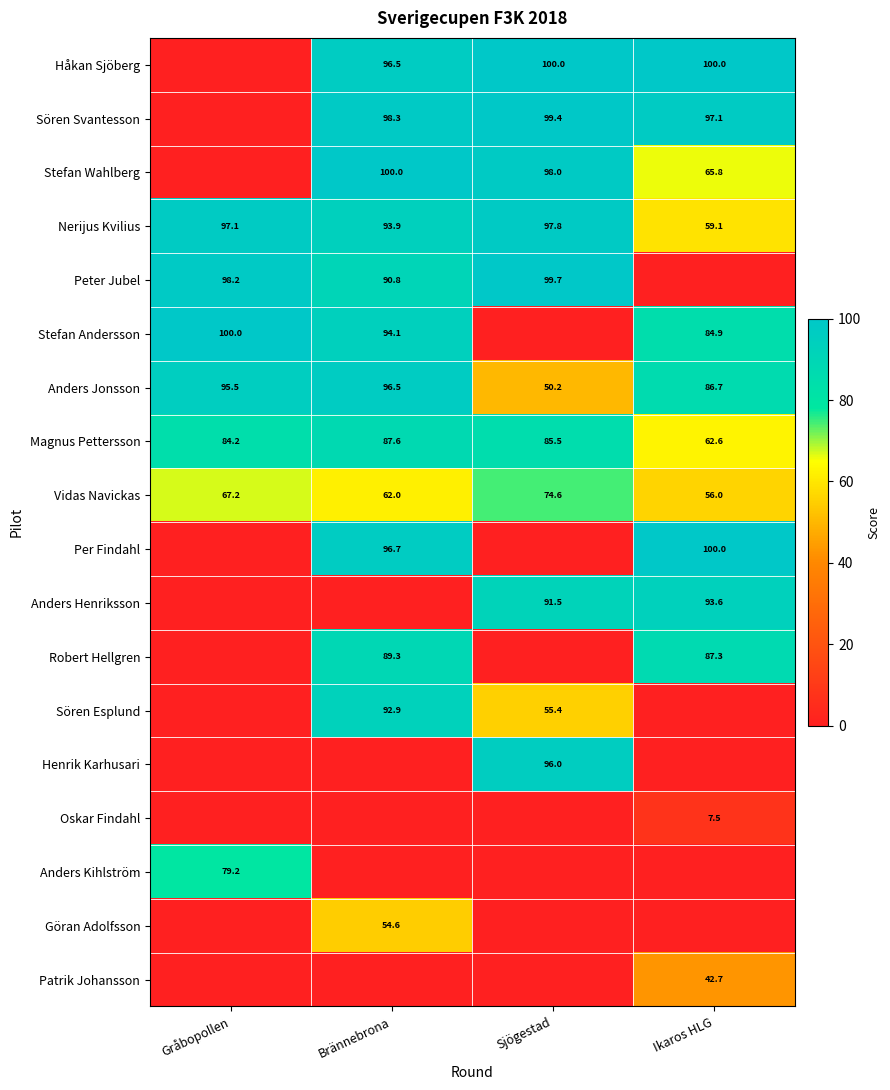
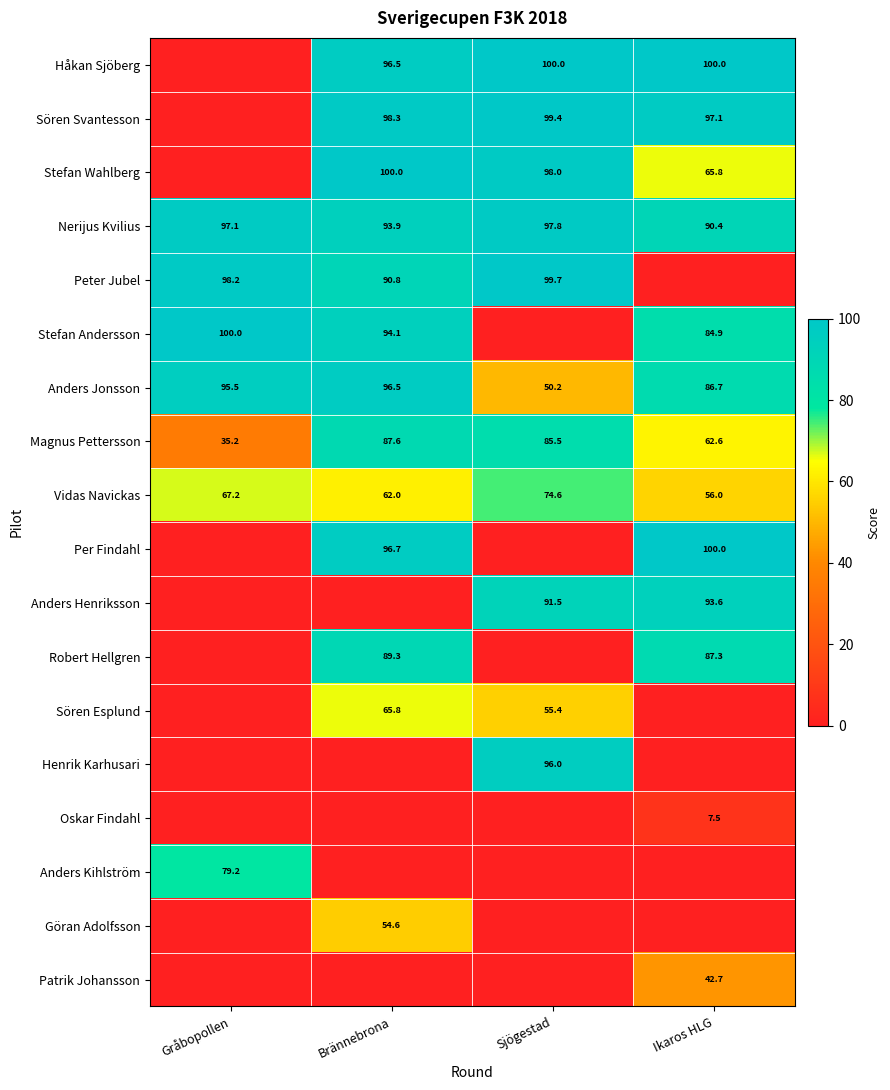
Nerijus Kvilius, Ikaros HLG: 59.1 -> 90.4
Magnus Pettersson, Gråbopollen: 84.2 -> 35.2
Sören Esplund, Brännebrona: 92.9 -> 65.8
